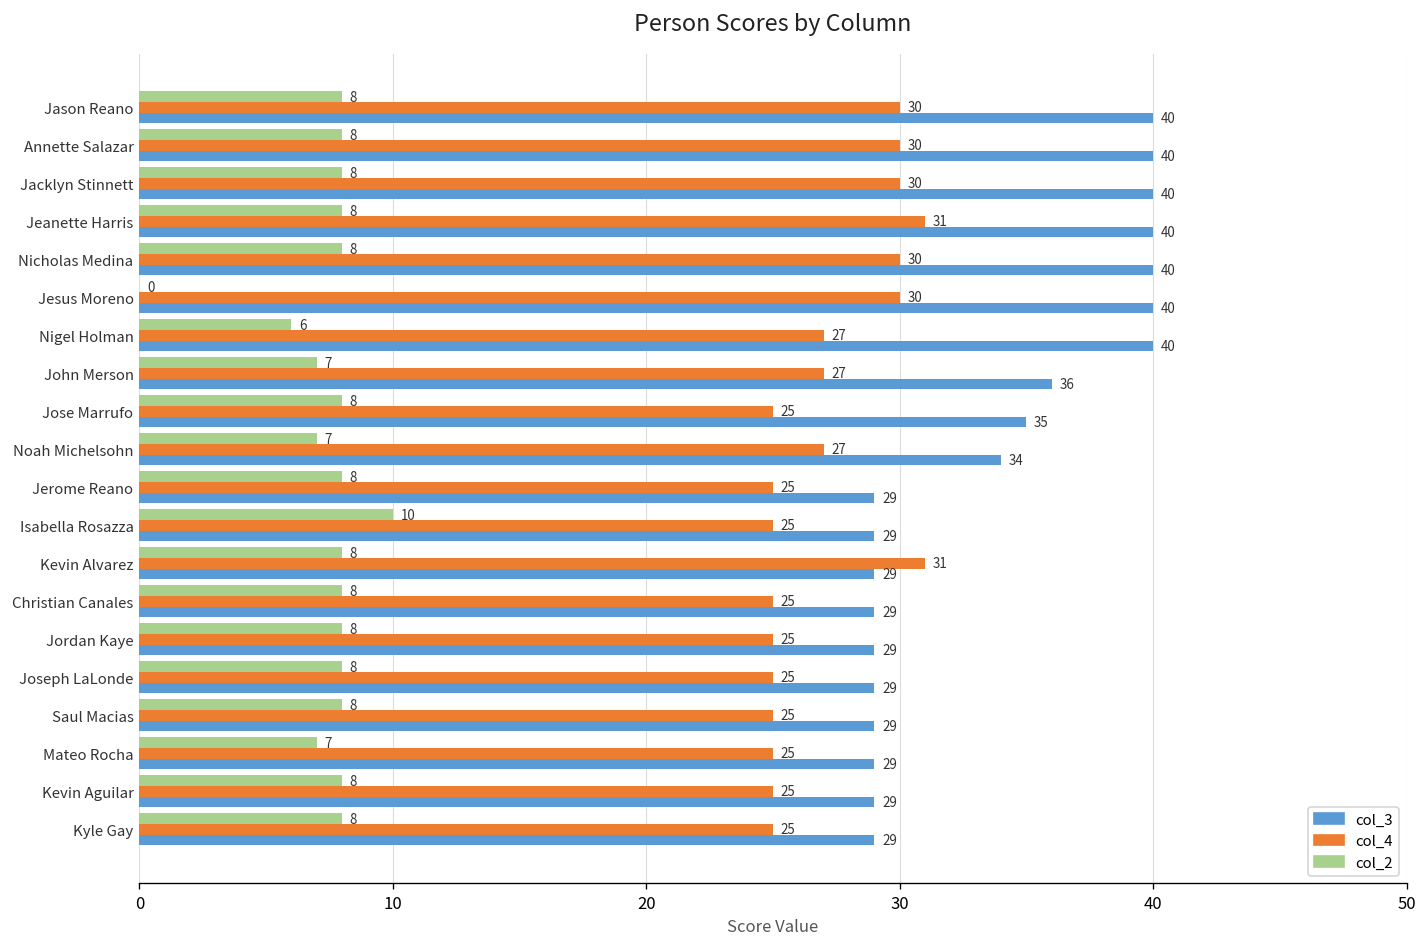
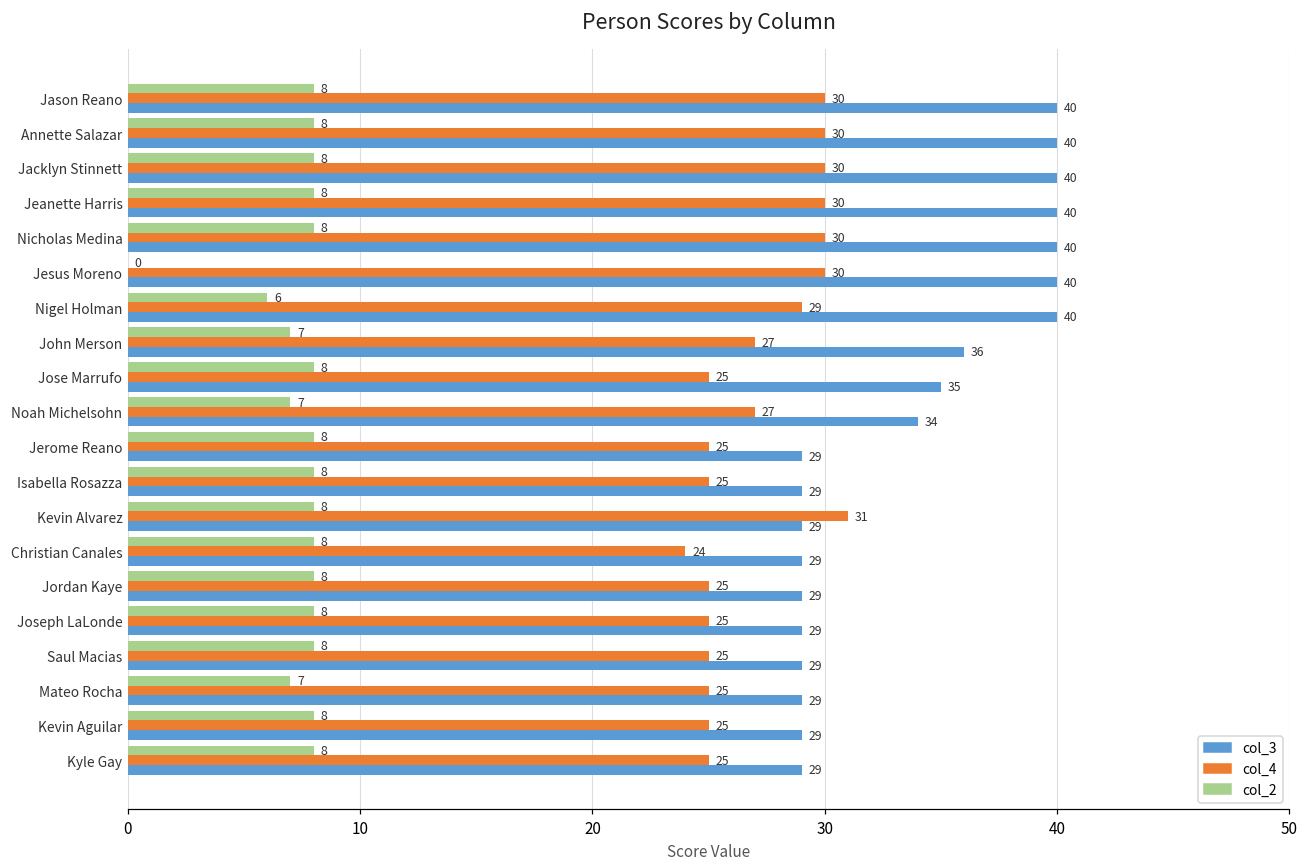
col_4, Jeanette Harris: 31 -> 30
col_4, Nigel Holman: 27 -> 29
col_2, Isabella Rosazza: 10 -> 8
col_4, Christian Canales: 25 -> 24
